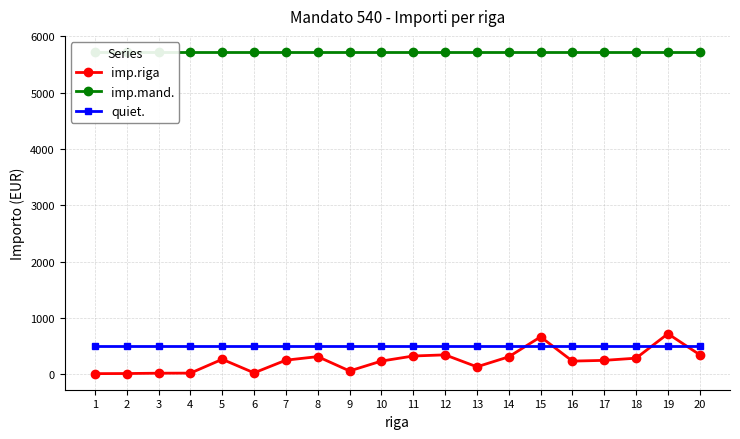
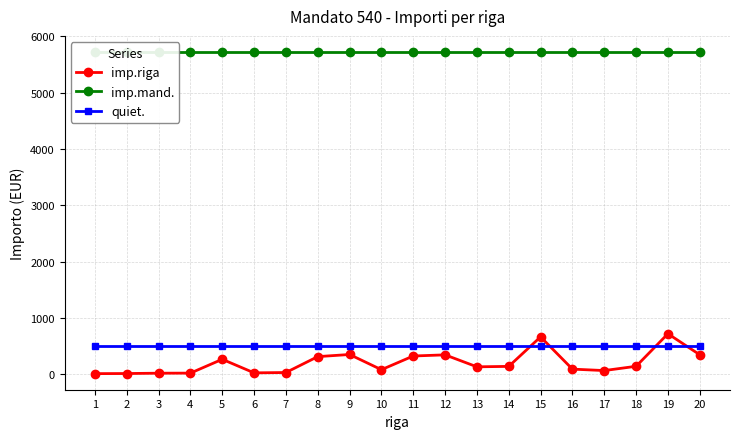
imp.riga, 7: 300 -> 0
imp.riga, 9: 100 -> 400
imp.riga, 10: 200 -> 100
imp.riga, 14: 300 -> 100
imp.riga, 16: 200 -> 100
imp.riga, 17: 300 -> 100
imp.riga, 18: 300 -> 100
